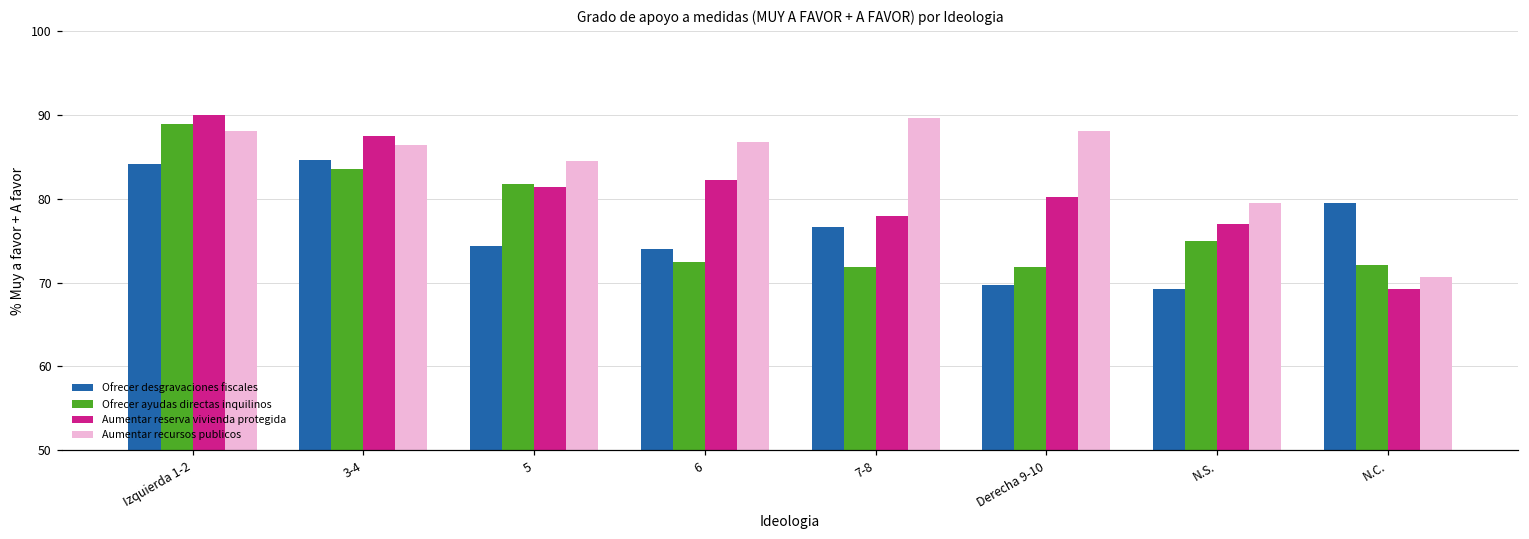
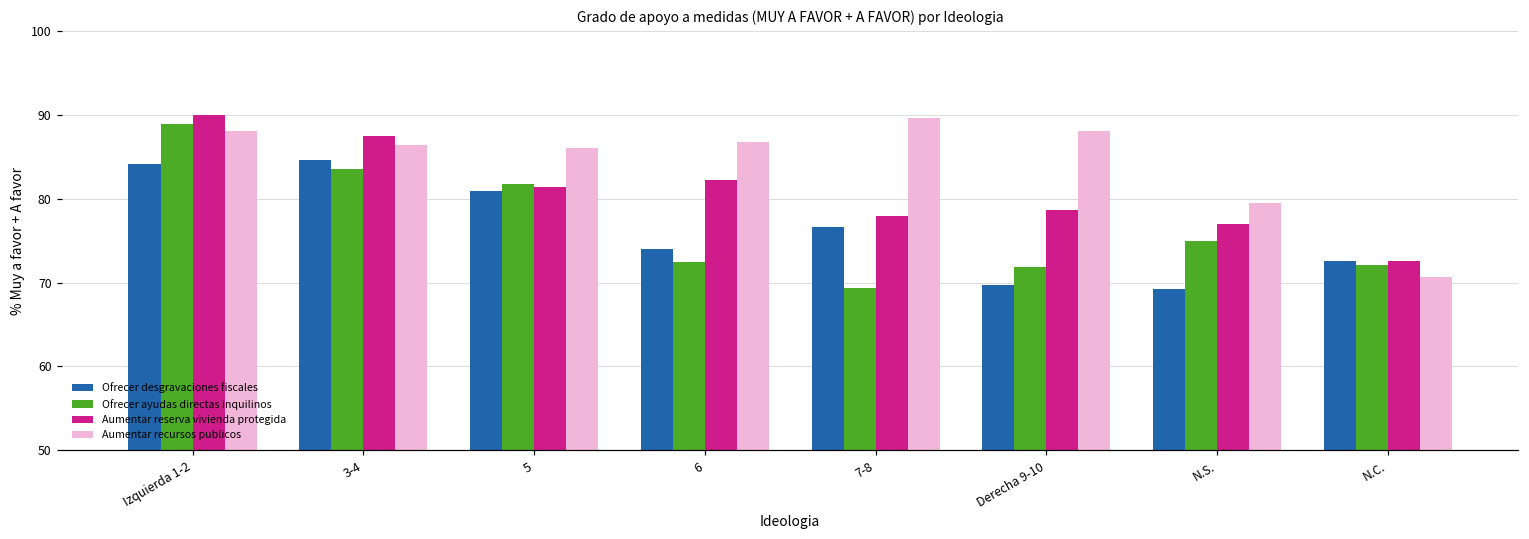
Ofrecer desgravaciones fiscales, 5: 74 -> 81
Aumentar recursos publicos, 5: 85 -> 86
Ofrecer ayudas directas inquilinos, 7-8: 72 -> 69
Aumentar reserva vivienda protegida, Derecha 9-10: 80 -> 79
Ofrecer desgravaciones fiscales, N.C.: 79 -> 73
Aumentar reserva vivienda protegida, N.C.: 69 -> 73
